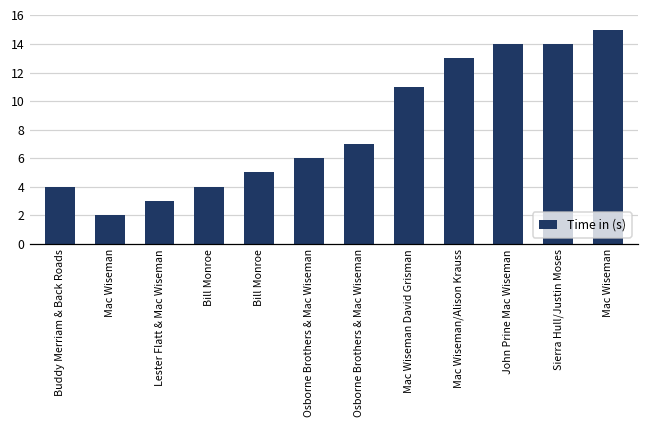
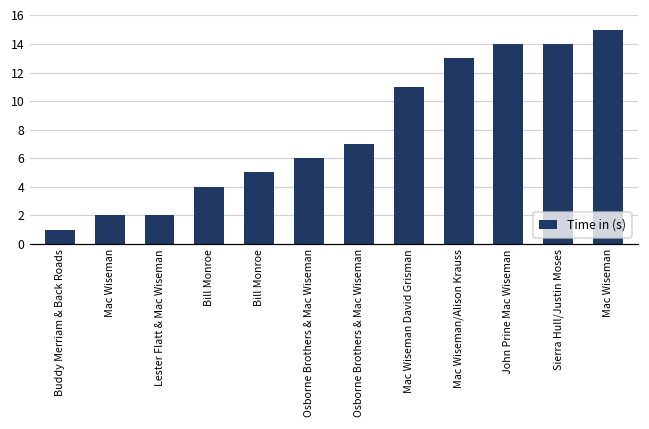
Buddy Merriam & Back Roads: 4 -> 1
Lester Flatt & Mac Wiseman: 3 -> 2
